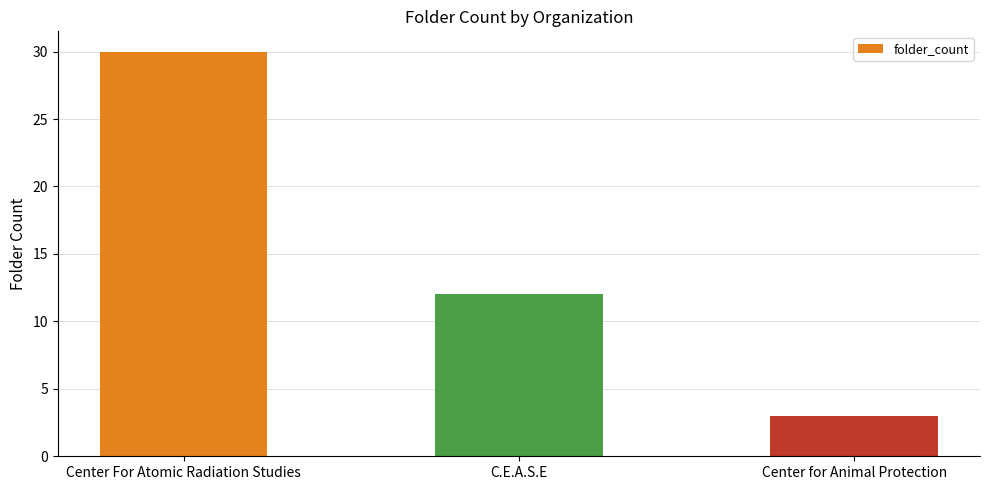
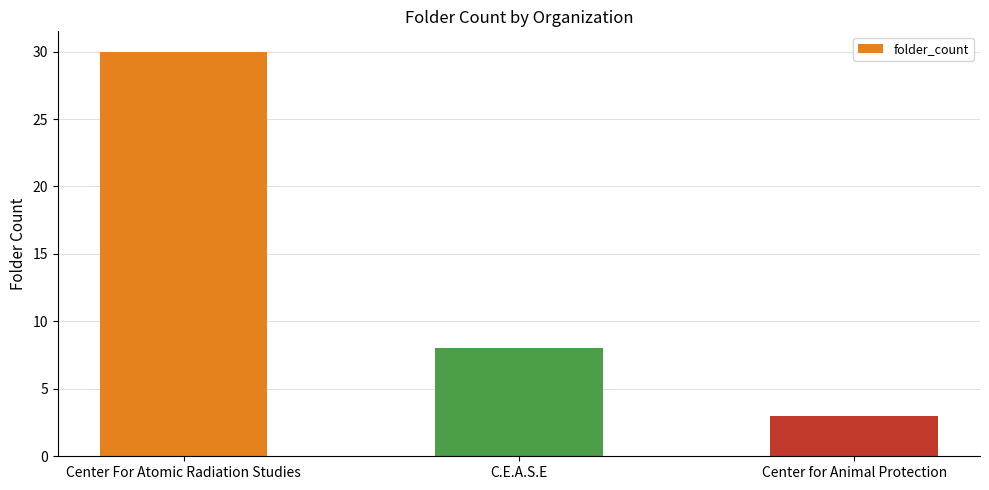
C.E.A.S.E: 12 -> 8
